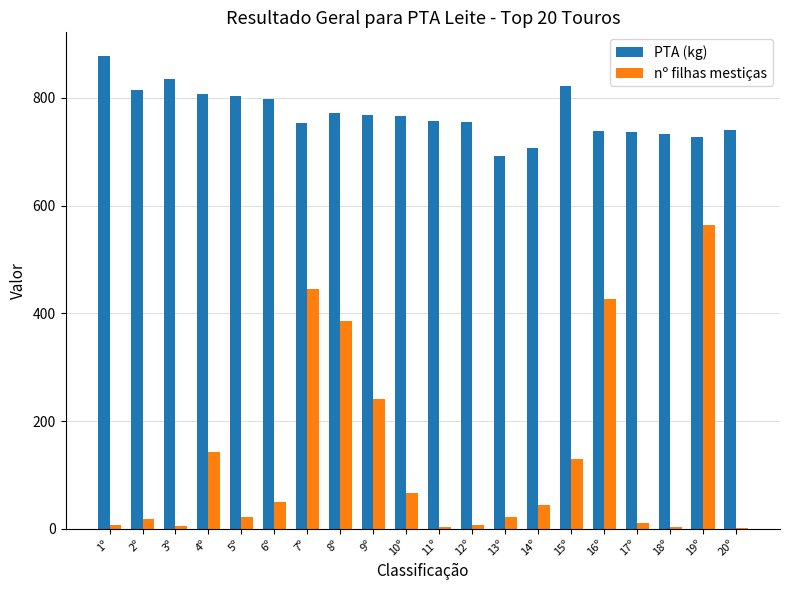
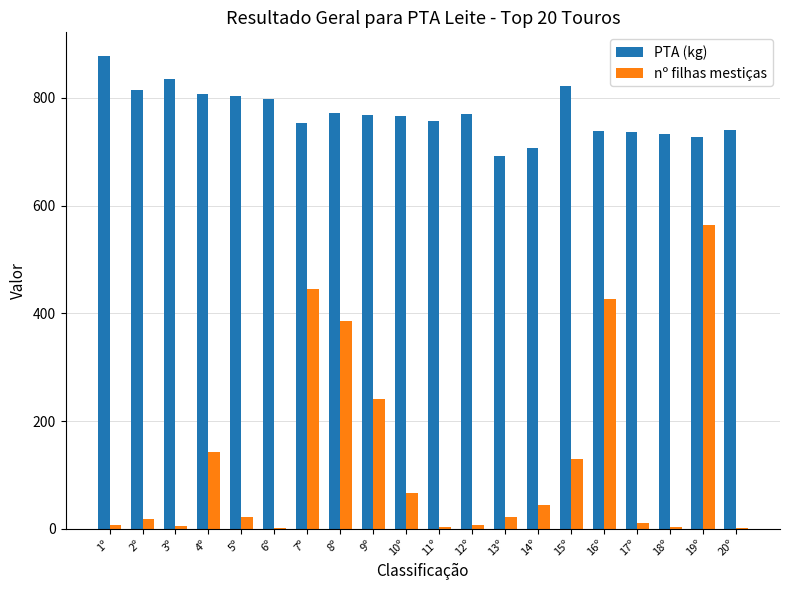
nº filhas mestiças, 6º: 50 -> 0
PTA (kg), 12º: 760 -> 770
